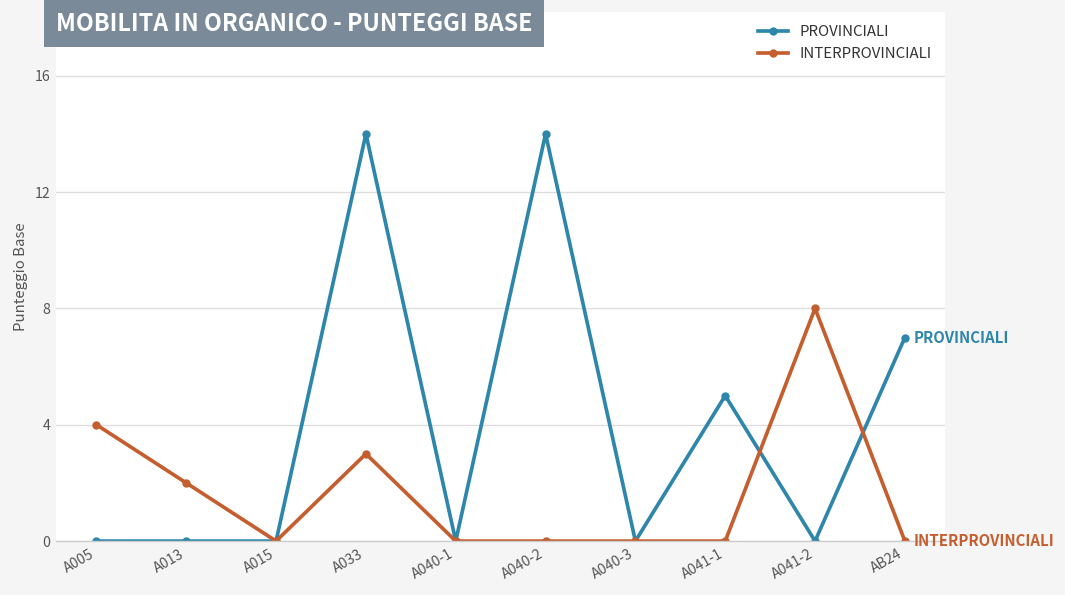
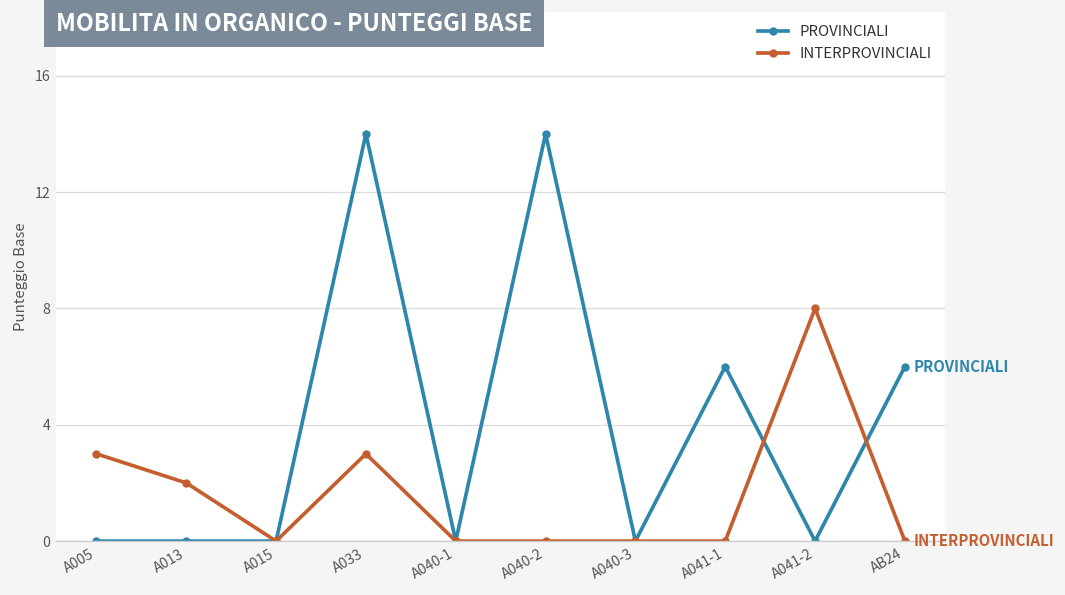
INTERPROVINCIALI, A005: 4 -> 3
PROVINCIALI, A041-1: 5 -> 6
PROVINCIALI, AB24: 7 -> 6
